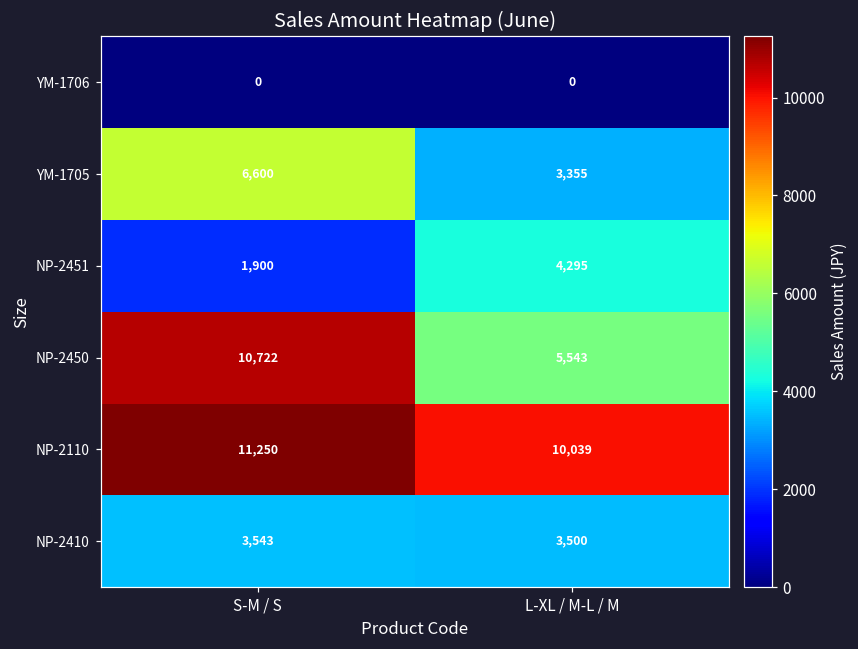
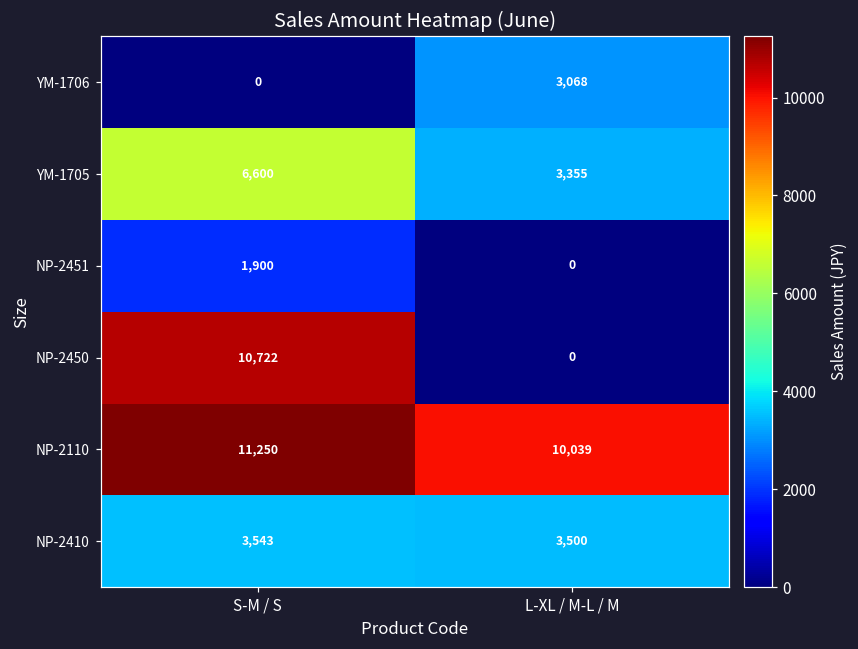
YM-1706, L-XL / M-L / M: 0 -> 3,068
NP-2451, L-XL / M-L / M: 4,295 -> 0
NP-2450, L-XL / M-L / M: 5,543 -> 0
